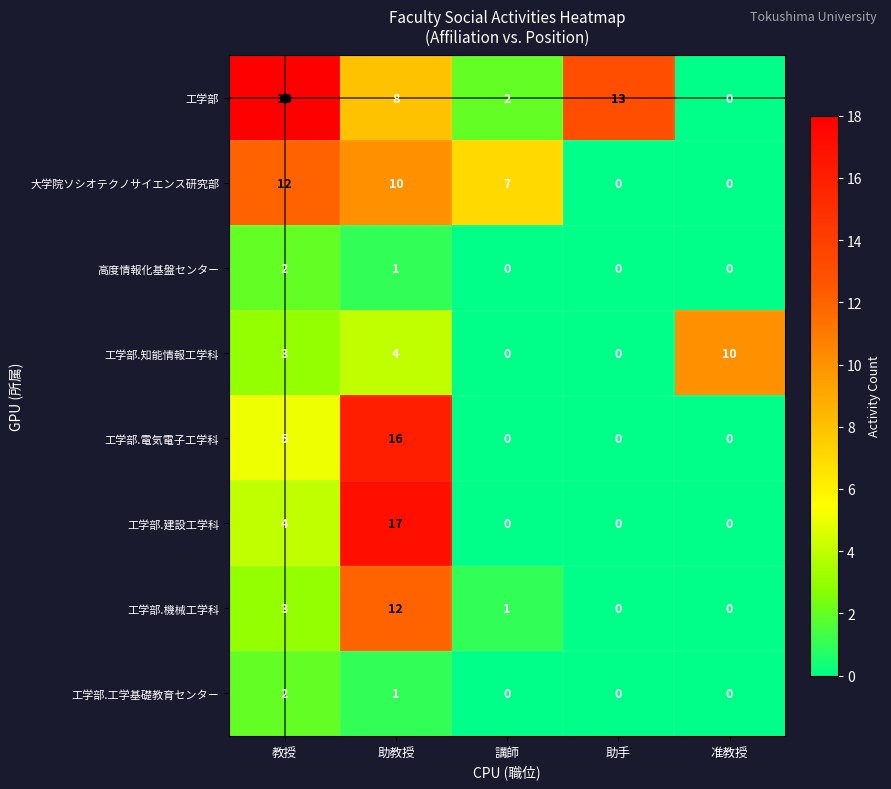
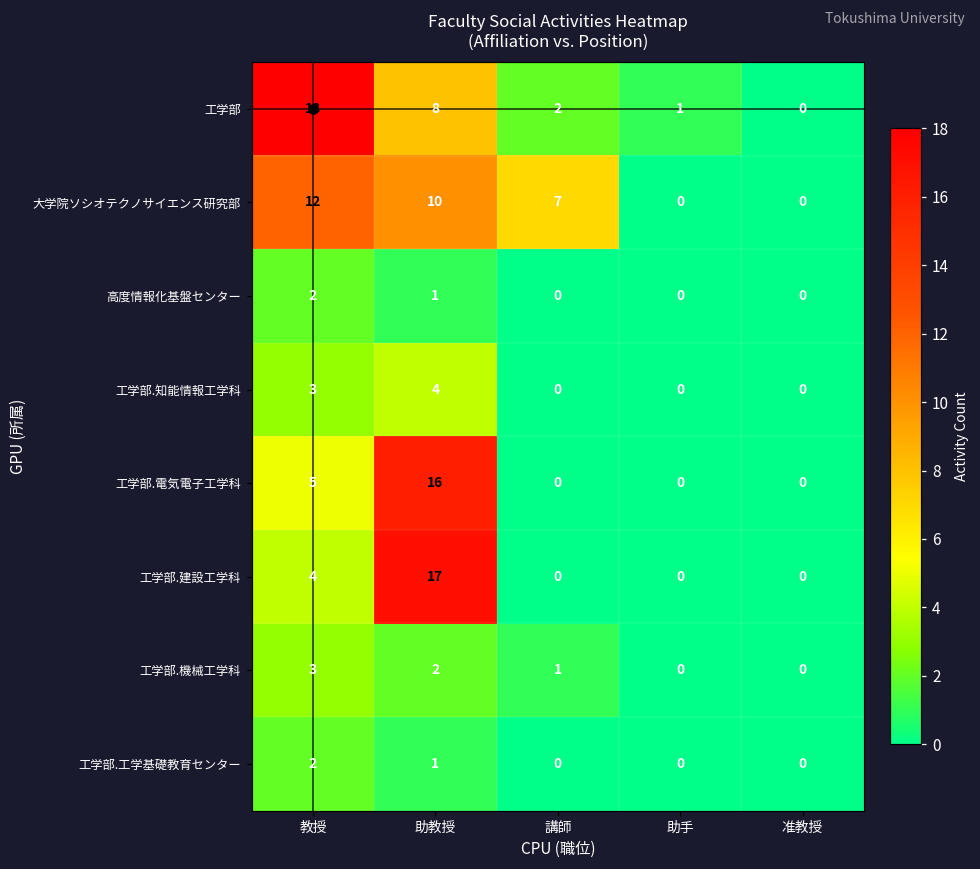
工学部, 助手: 13 -> 1
工学部.知能情報工学科, 准教授: 10 -> 0
工学部.機械工学科, 助教授: 12 -> 2
